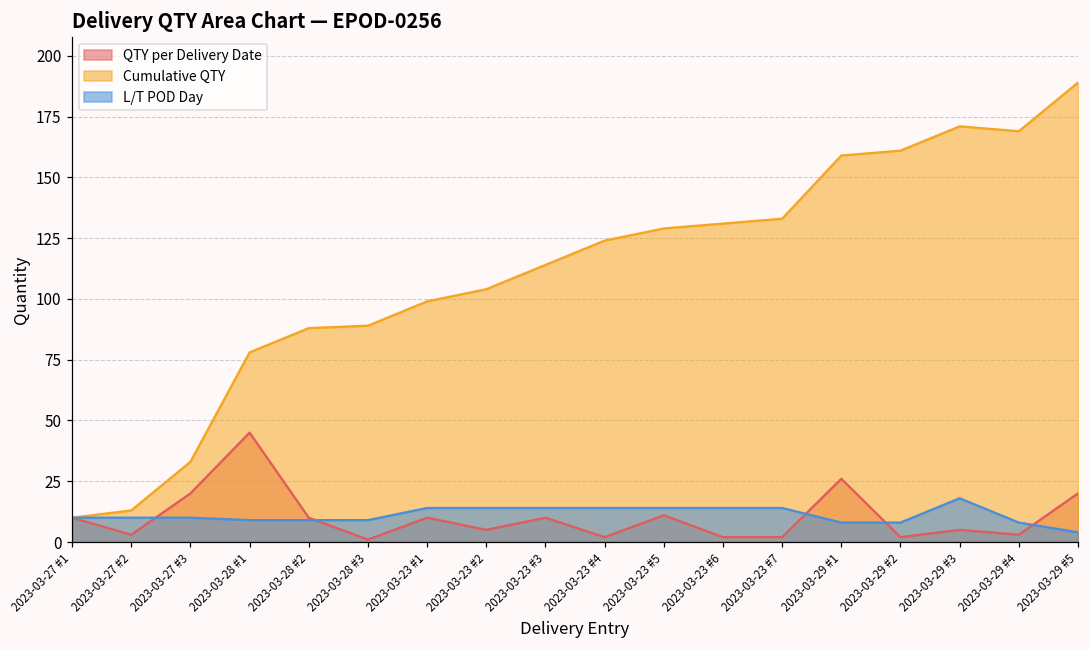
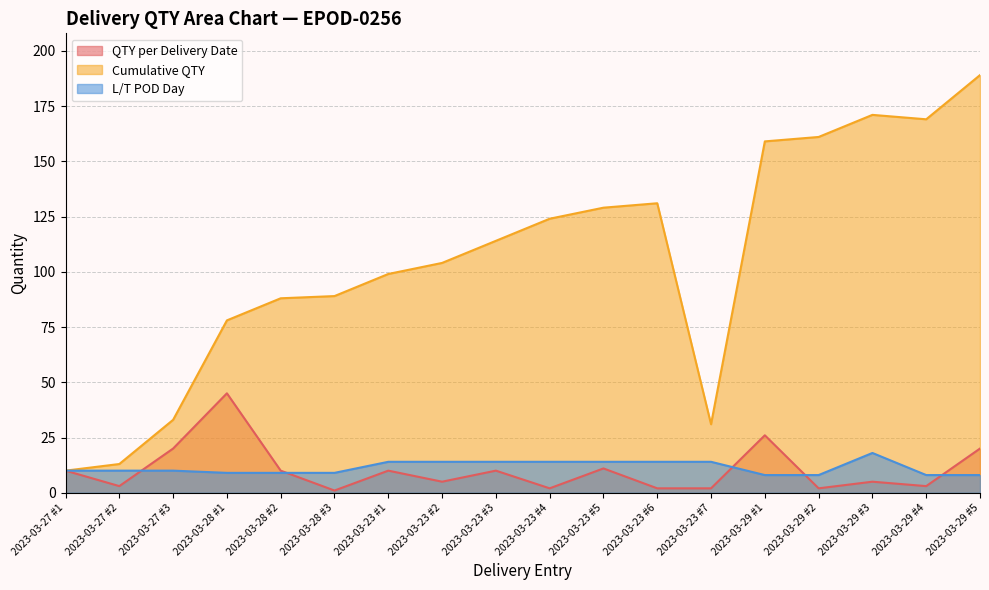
Cumulative QTY, 2023-03-23 #7: 133 -> 31
L/T POD Day, 2023-03-29 #5: 4 -> 8
